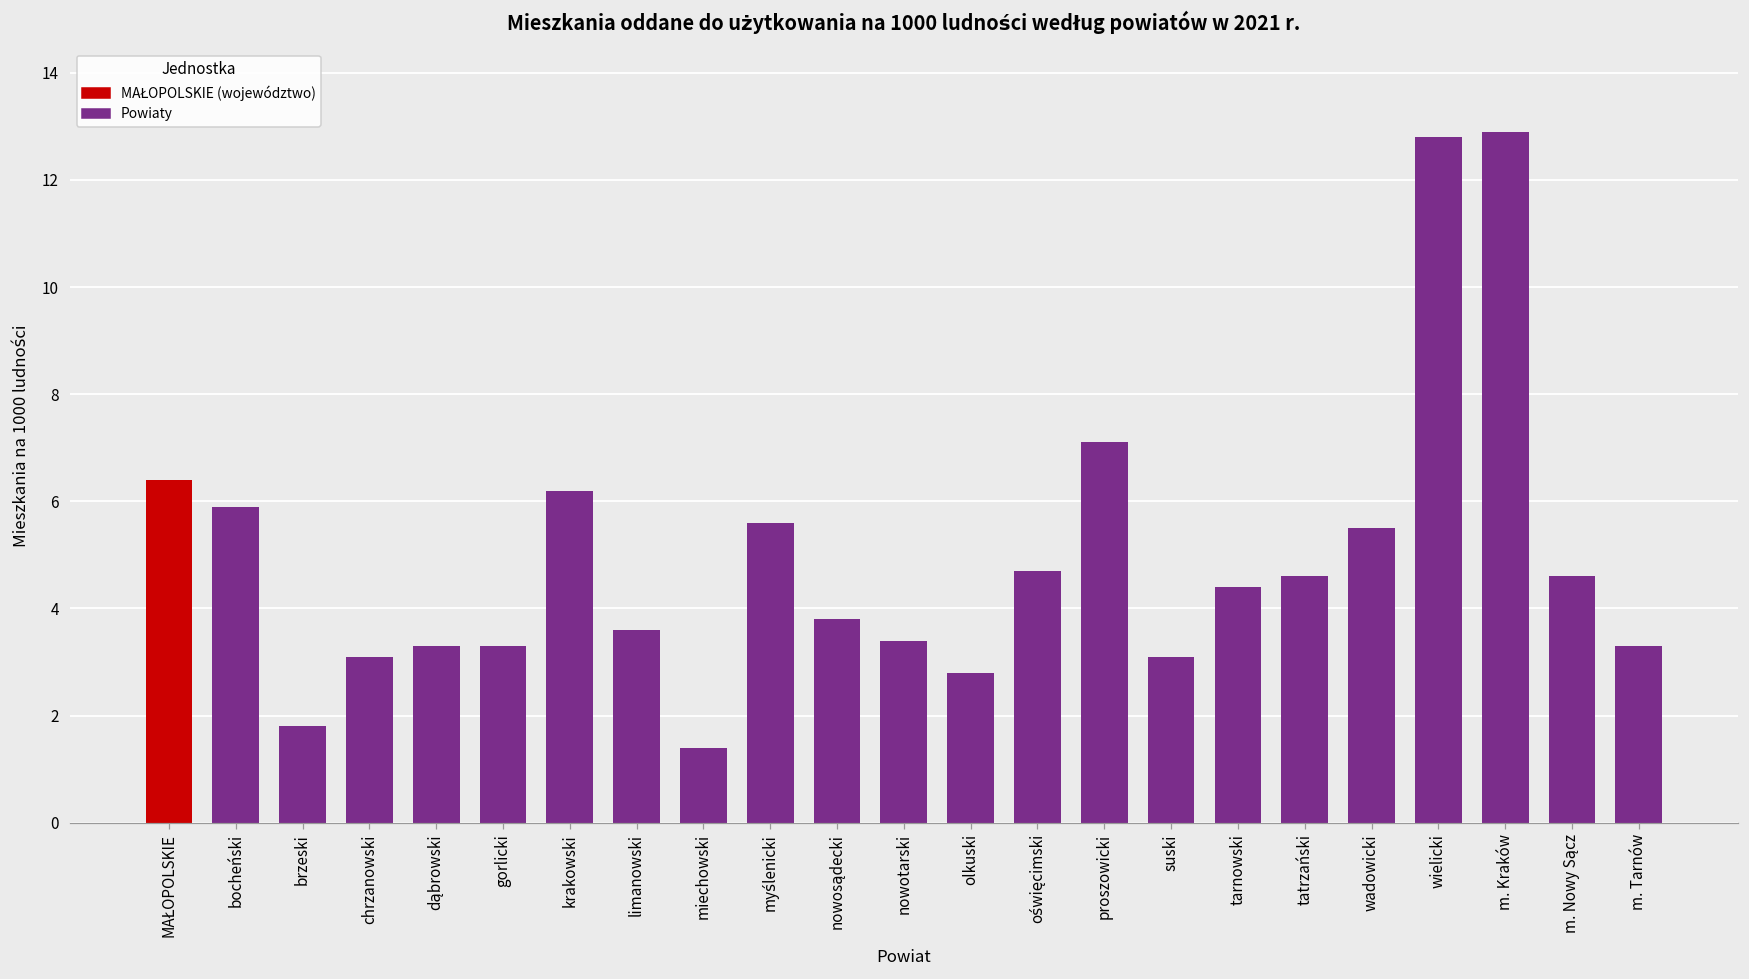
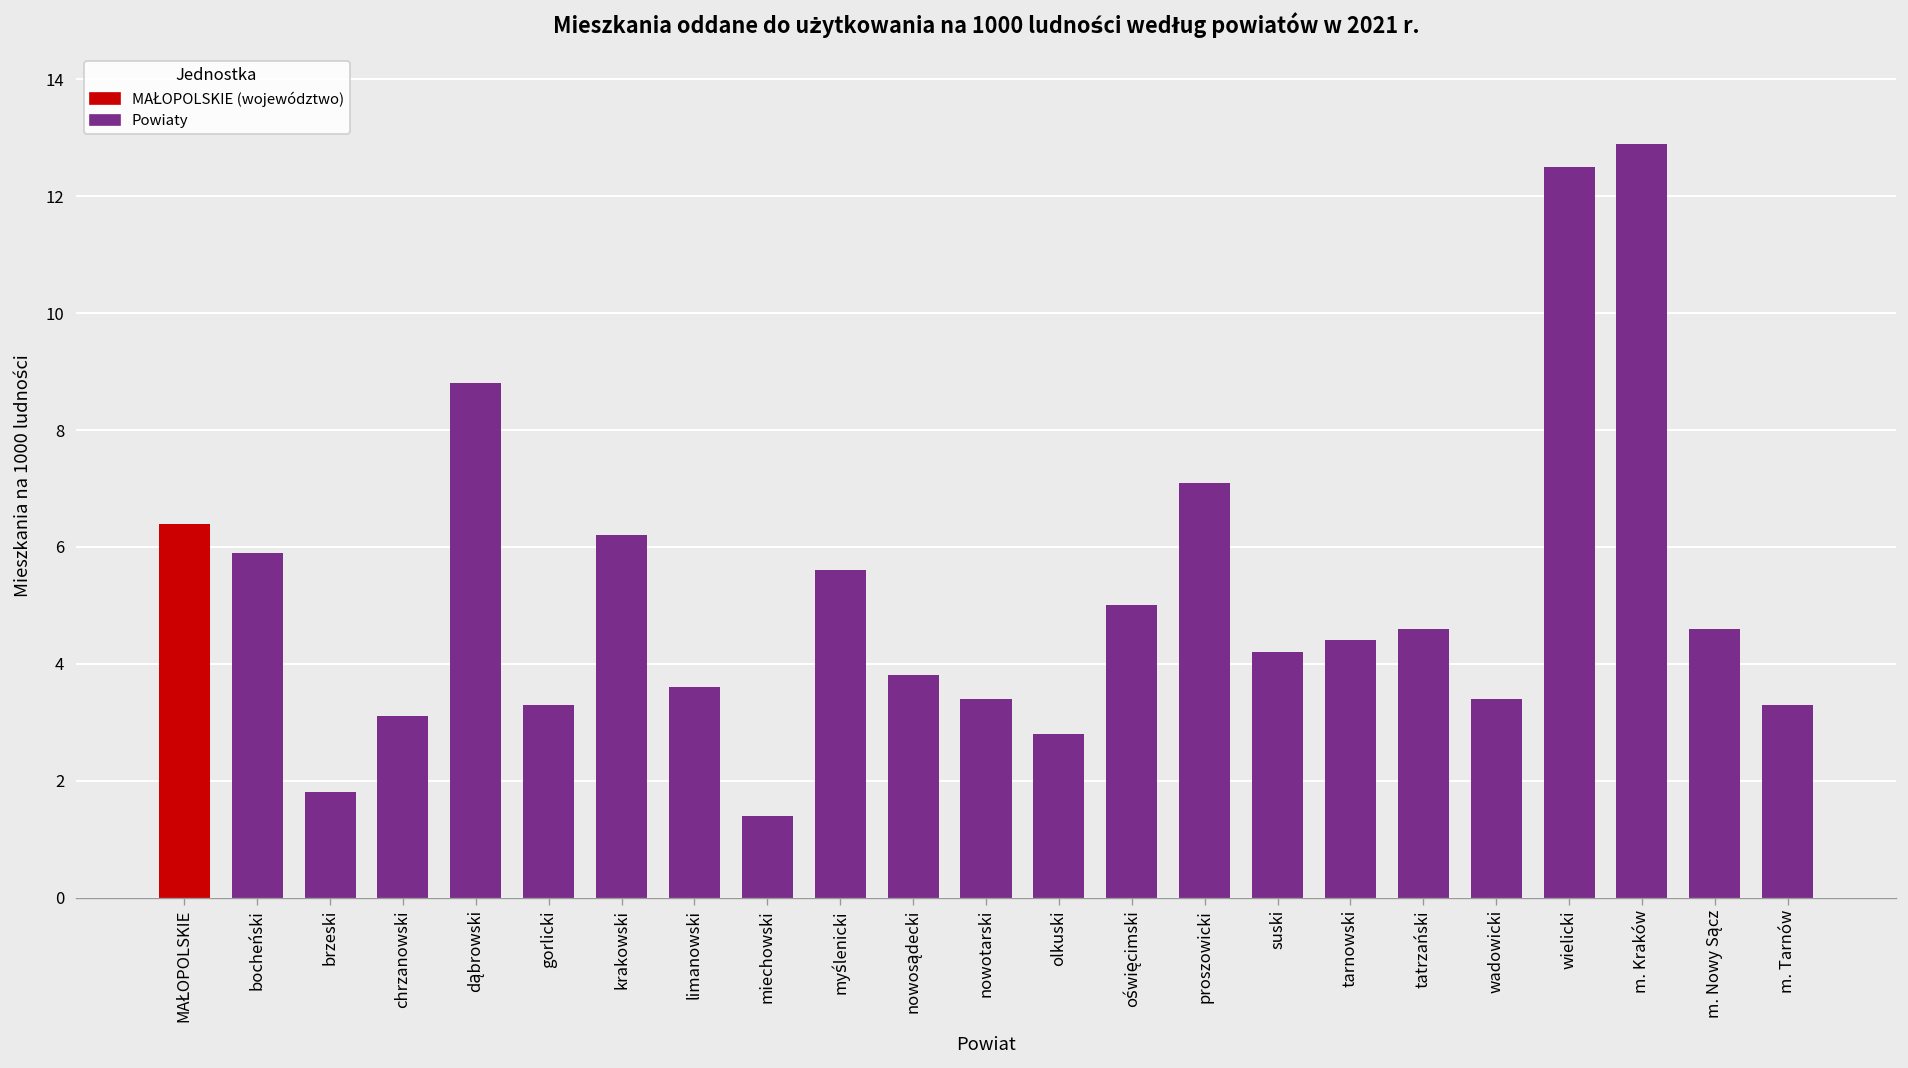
dąbrowski: 3.3 -> 8.8
oświęcimski: 4.7 -> 5.0
suski: 3.1 -> 4.2
wadowicki: 5.5 -> 3.4
wielicki: 12.8 -> 12.5
